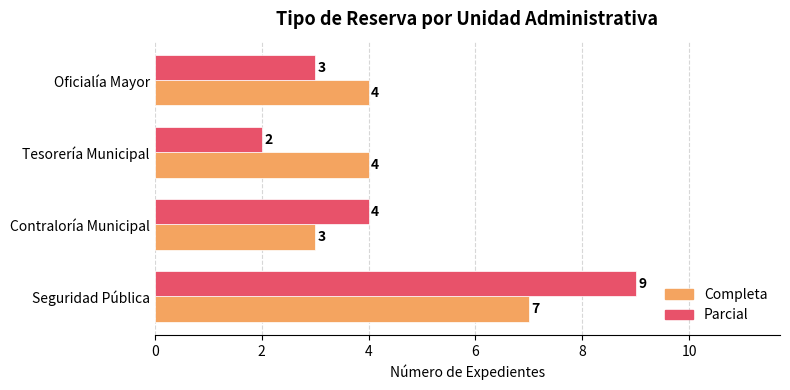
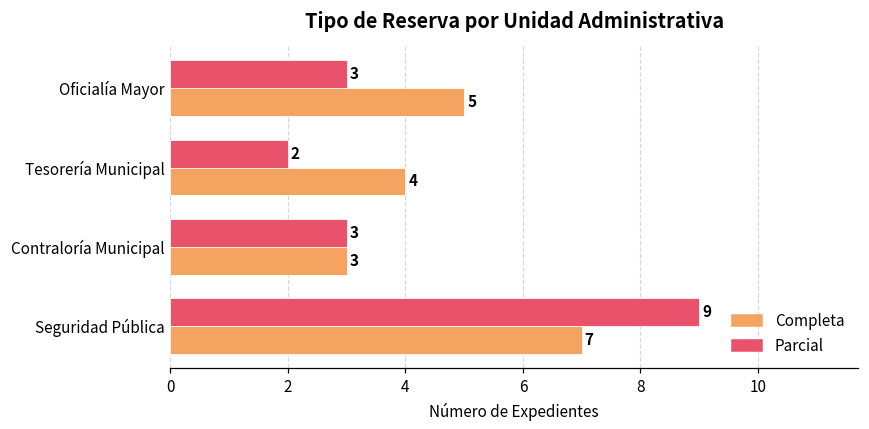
Completa, Oficialía Mayor: 4 -> 5
Parcial, Contraloría Municipal: 4 -> 3
